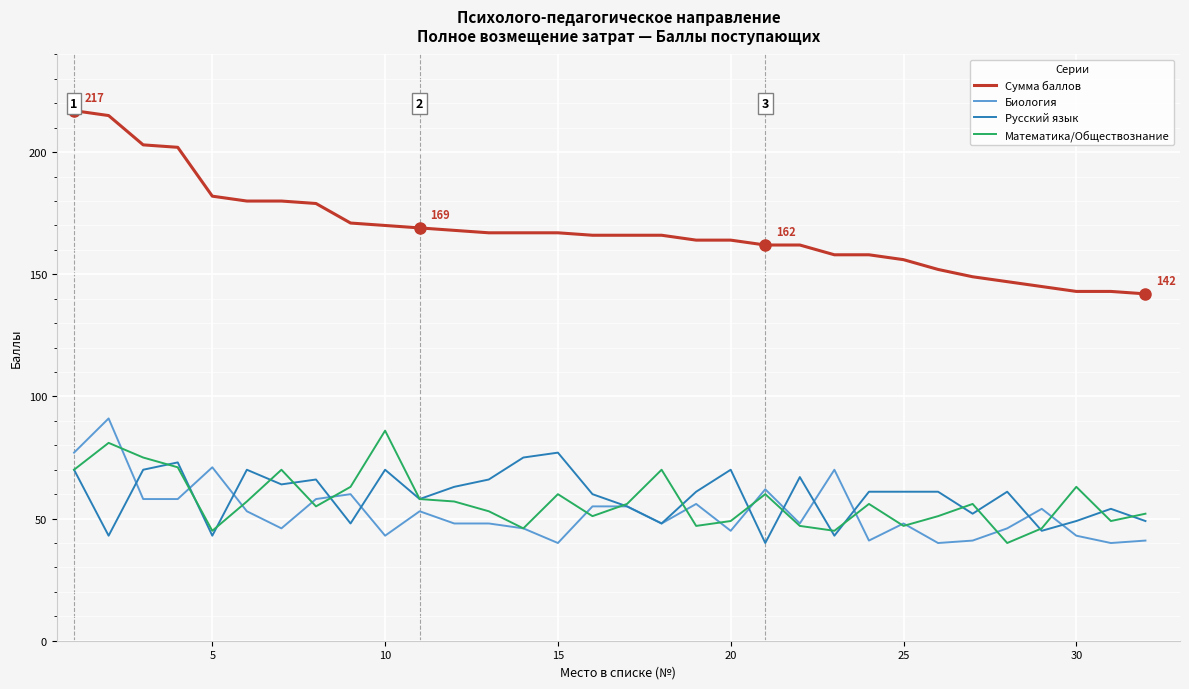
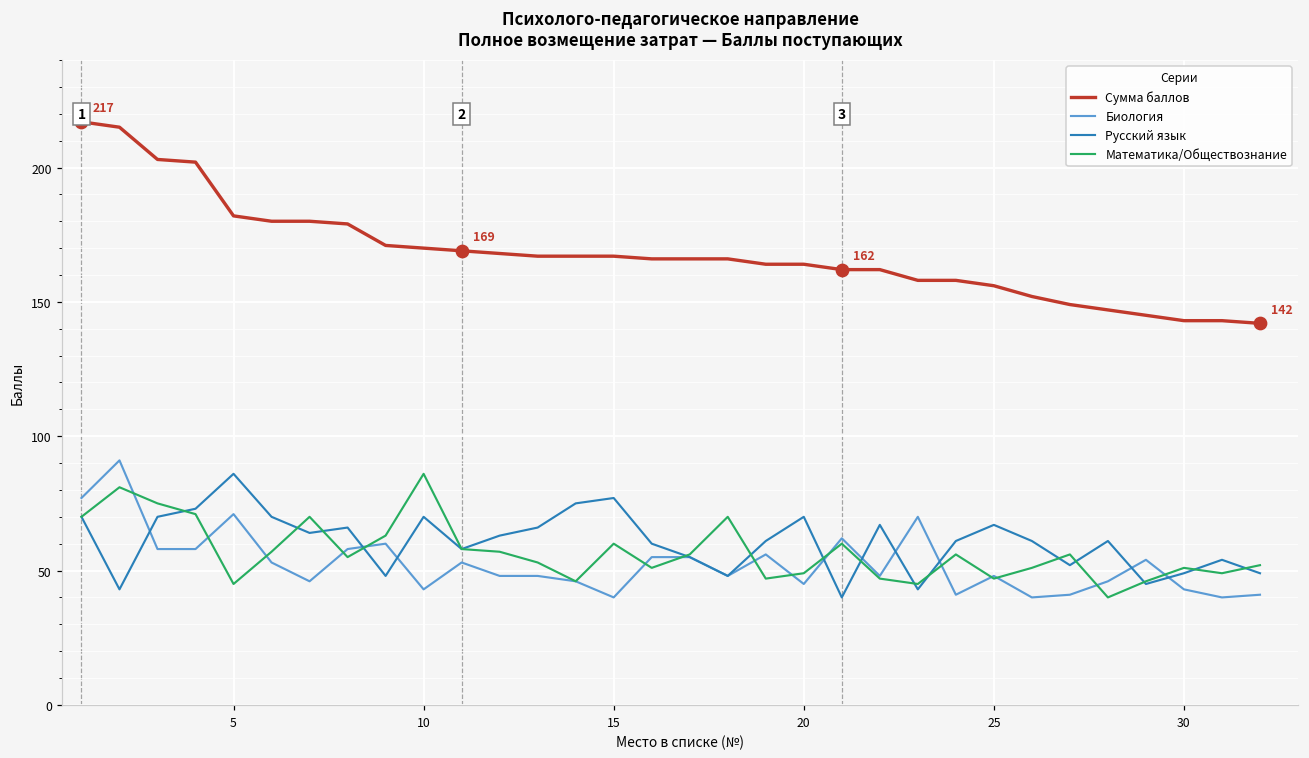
Русский язык, 5: 43 -> 86
Русский язык, 25: 61 -> 67
Математика/Обществознание, 30: 63 -> 51
